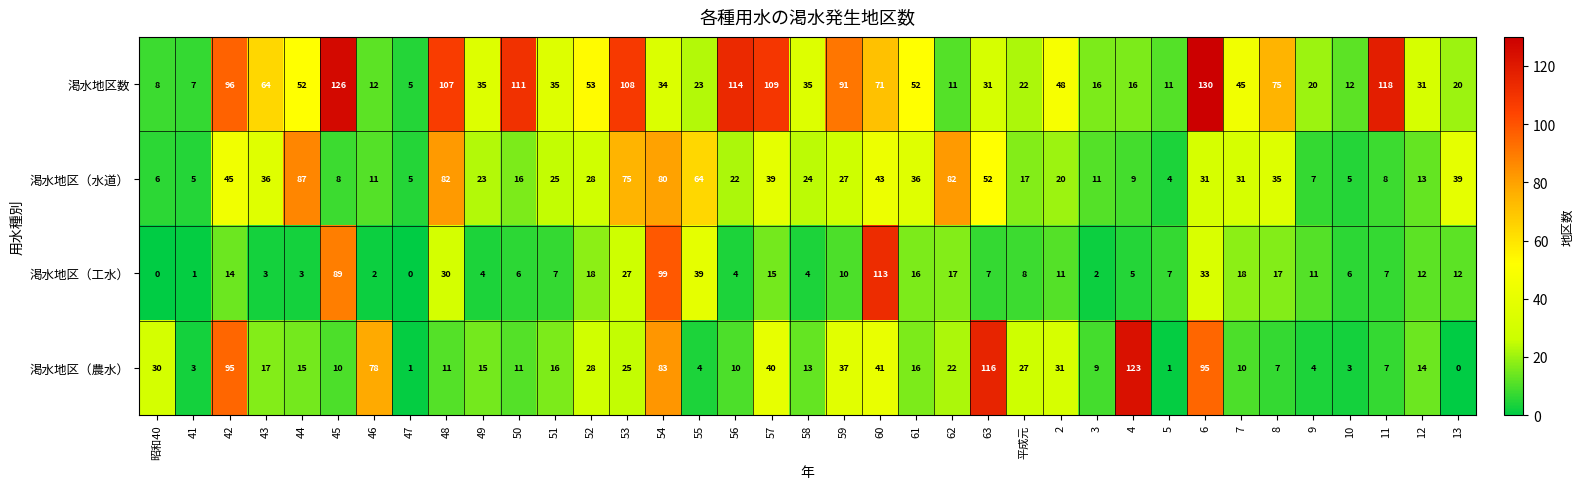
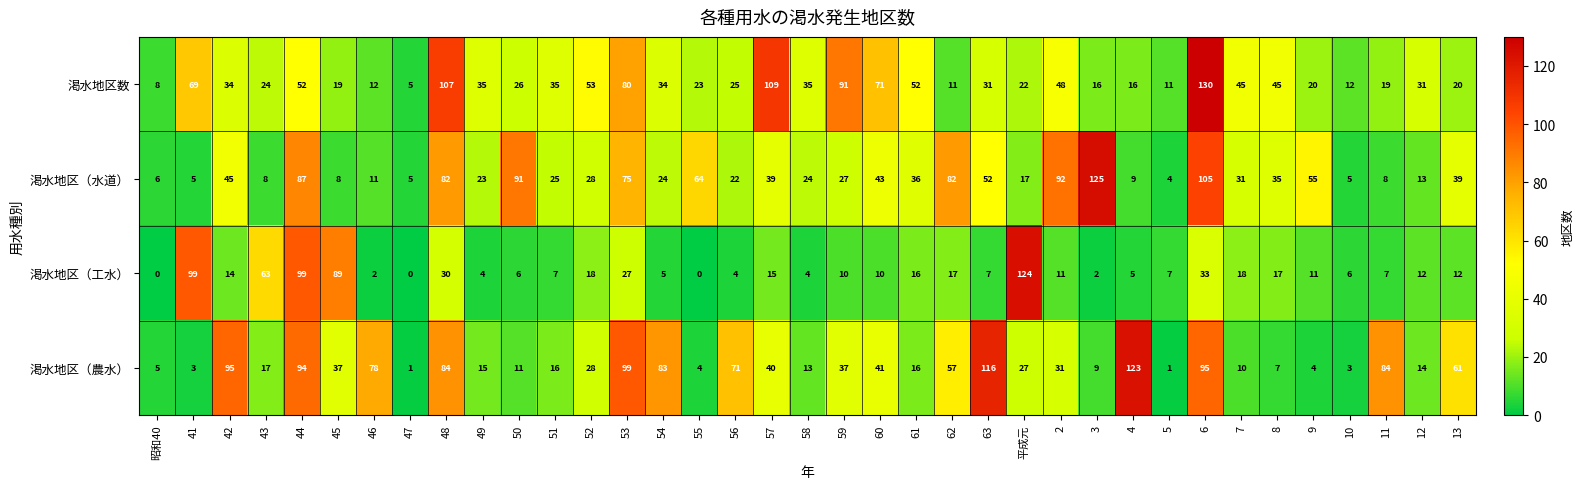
渇水地区数, 41: 7 -> 69
渇水地区数, 42: 96 -> 34
渇水地区数, 43: 64 -> 24
渇水地区数, 45: 126 -> 19
渇水地区数, 50: 111 -> 26
渇水地区数, 53: 108 -> 80
渇水地区数, 56: 114 -> 25
渇水地区数, 8: 75 -> 45
渇水地区数, 11: 118 -> 19
渇水地区（水道）, 43: 36 -> 8
渇水地区（水道）, 50: 16 -> 91
渇水地区（水道）, 54: 80 -> 24
渇水地区（水道）, 2: 20 -> 92
渇水地区（水道）, 3: 11 -> 125
渇水地区（水道）, 6: 31 -> 105
渇水地区（水道）, 9: 7 -> 55
渇水地区（工水）, 41: 1 -> 99
渇水地区（工水）, 43: 3 -> 63
渇水地区（工水）, 44: 3 -> 99
渇水地区（工水）, 54: 99 -> 5
渇水地区（工水）, 55: 39 -> 0
渇水地区（工水）, 60: 113 -> 10
渇水地区（工水）, 平成元: 8 -> 124
渇水地区（農水）, 昭和40: 30 -> 5
渇水地区（農水）, 44: 15 -> 94
渇水地区（農水）, 45: 10 -> 37
渇水地区（農水）, 48: 11 -> 84
渇水地区（農水）, 53: 25 -> 99
渇水地区（農水）, 56: 10 -> 71
渇水地区（農水）, 62: 22 -> 57
渇水地区（農水）, 11: 7 -> 84
渇水地区（農水）, 13: 0 -> 61
